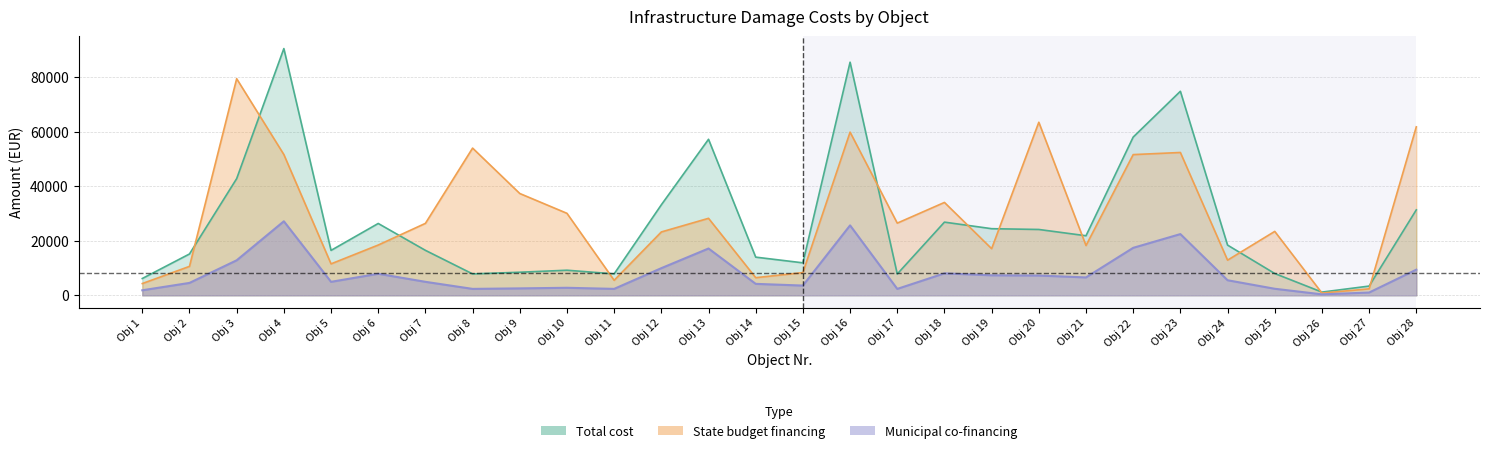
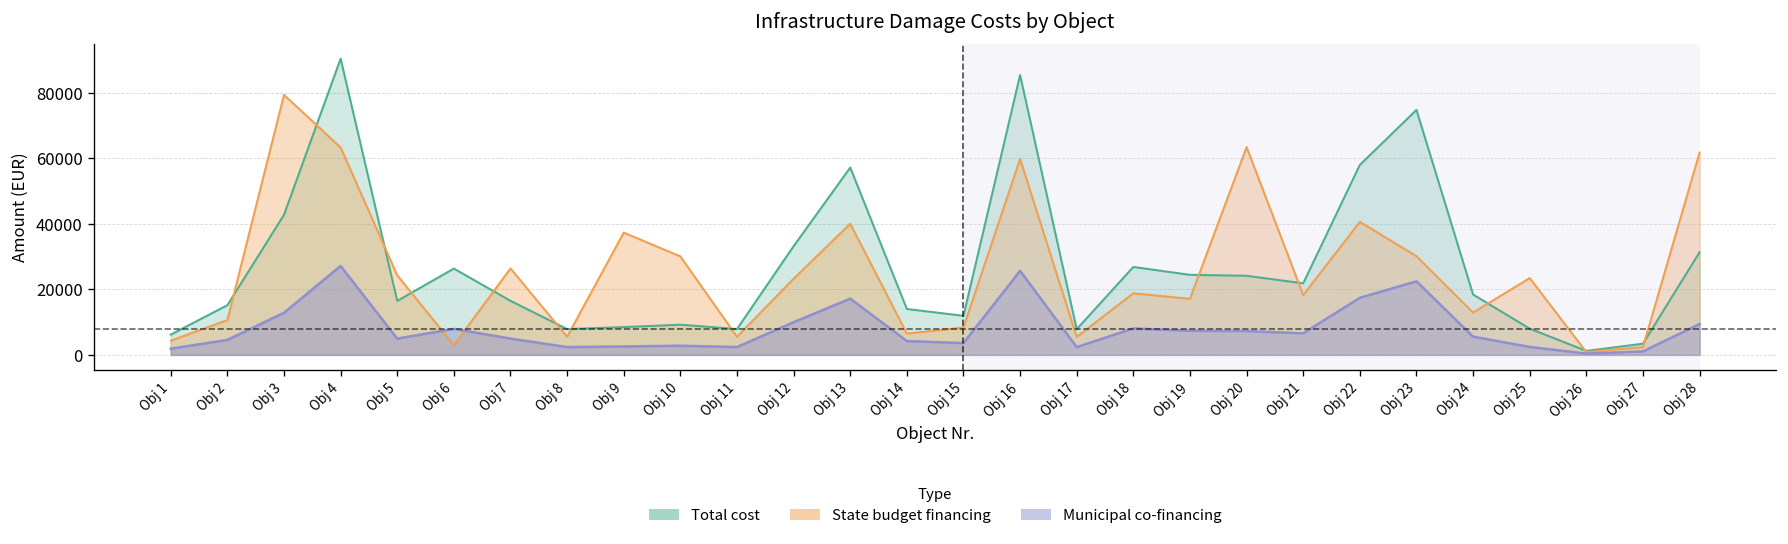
State budget financing, Obj 4: 52000 -> 63000
State budget financing, Obj 5: 12000 -> 24000
State budget financing, Obj 6: 18000 -> 3000
State budget financing, Obj 8: 54000 -> 5000
State budget financing, Obj 13: 28000 -> 40000
State budget financing, Obj 17: 26000 -> 5000
State budget financing, Obj 18: 34000 -> 19000
State budget financing, Obj 22: 52000 -> 41000
State budget financing, Obj 23: 52000 -> 30000
